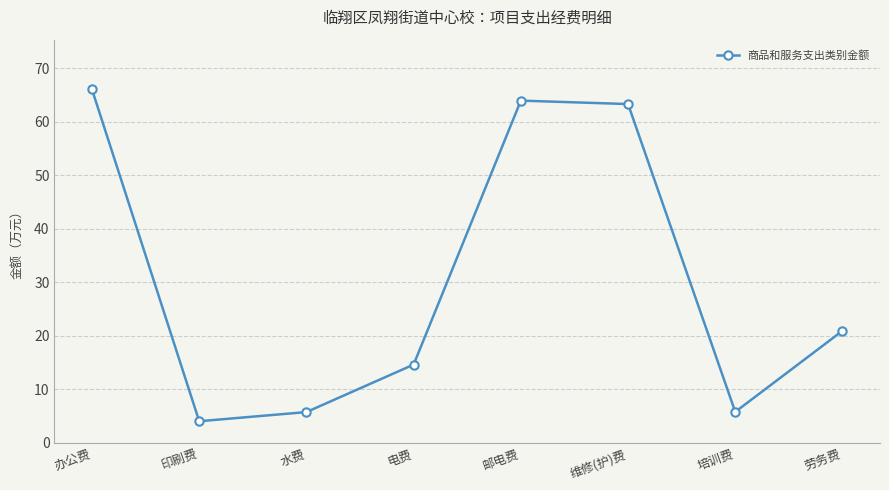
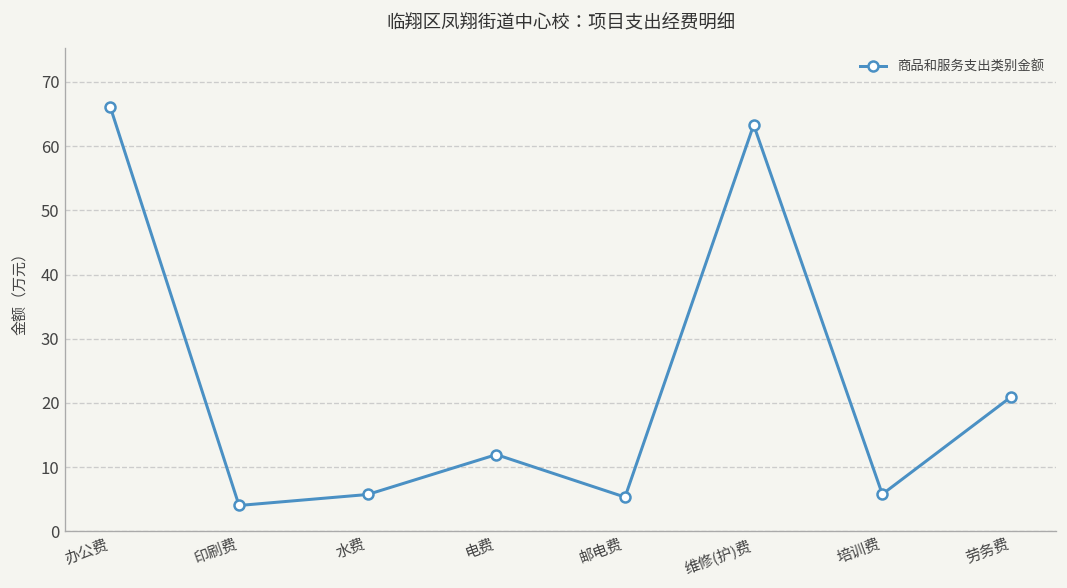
电费: 15 -> 12
邮电费: 64 -> 5
